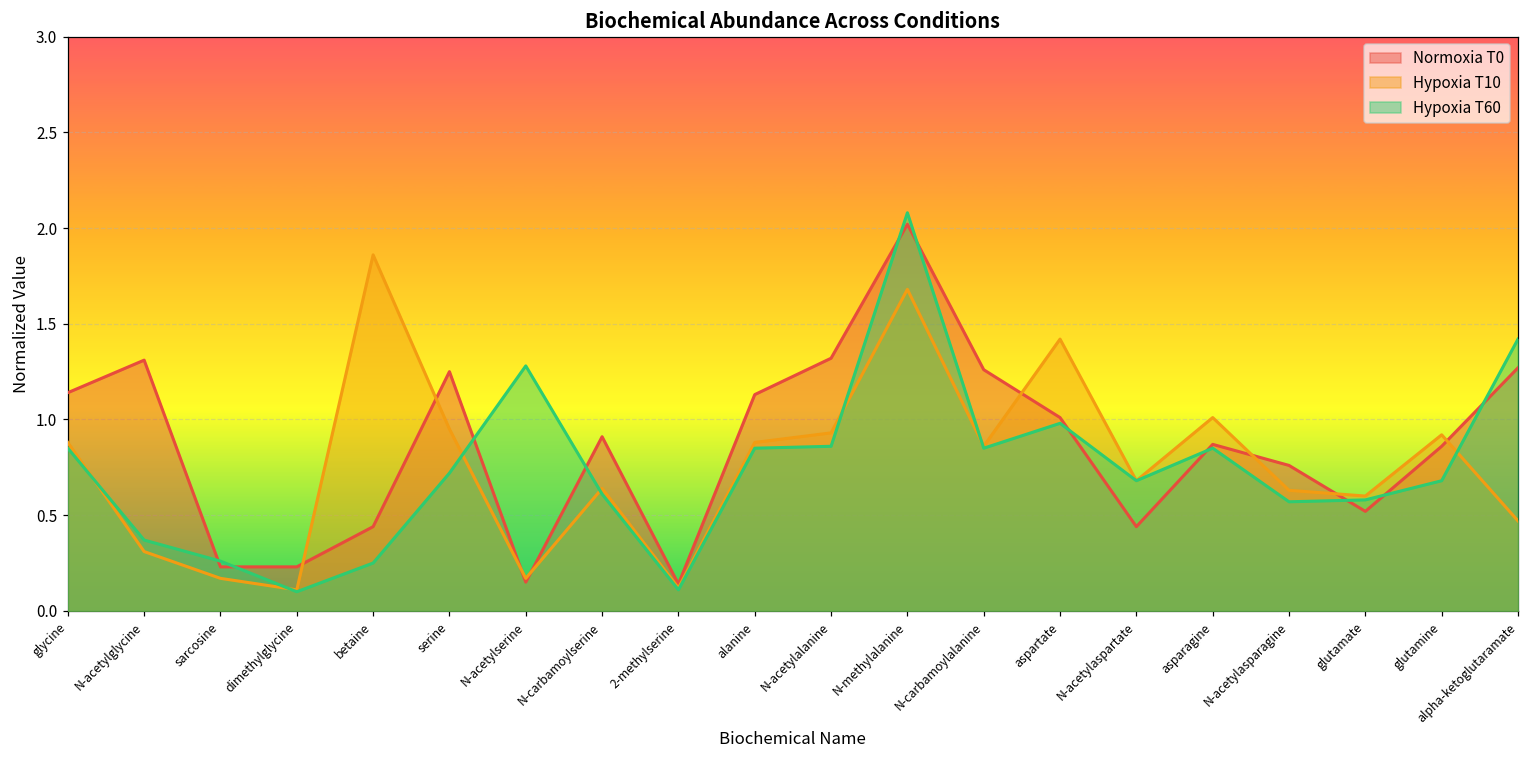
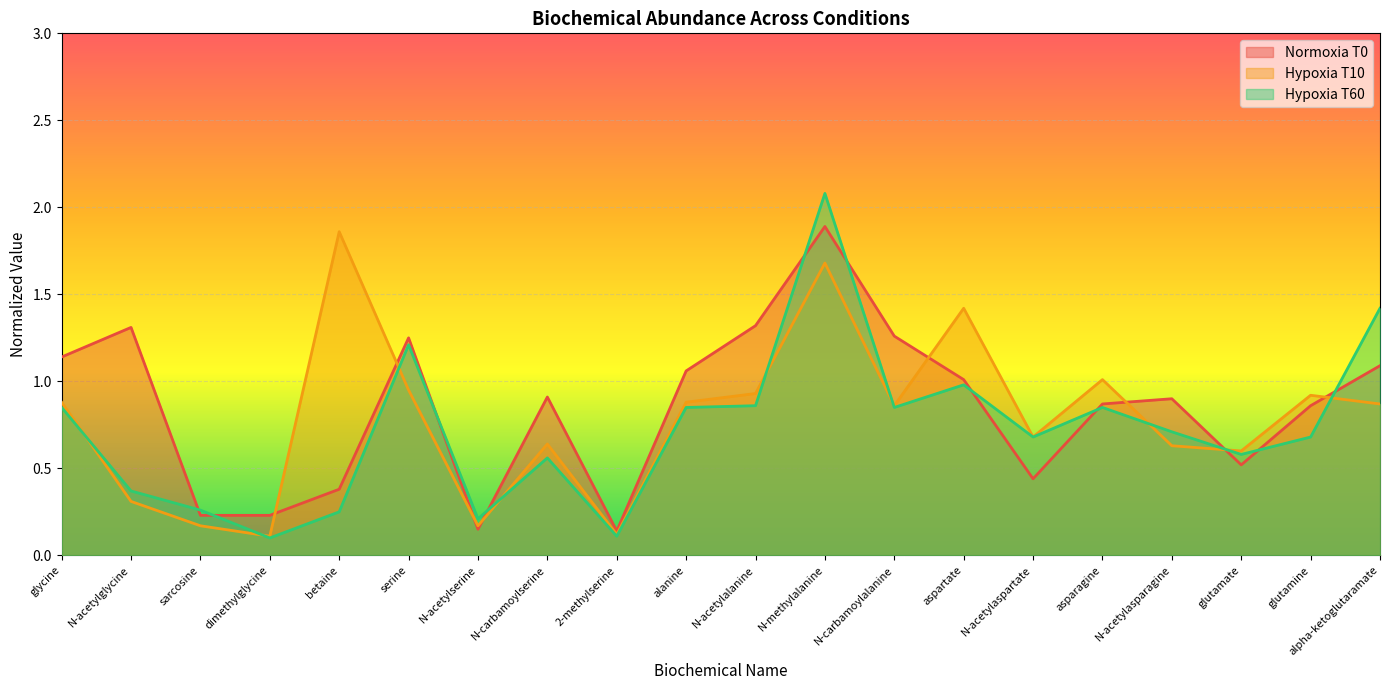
Normoxia T0, betaine: 0.44 -> 0.38
Hypoxia T60, serine: 0.72 -> 1.21
Hypoxia T60, N-acetylserine: 1.28 -> 0.21
Hypoxia T60, N-carbamoylserine: 0.61 -> 0.56
Normoxia T0, alanine: 1.13 -> 1.06
Normoxia T0, N-methylalanine: 2.02 -> 1.89
Normoxia T0, N-acetylasparagine: 0.76 -> 0.90
Hypoxia T60, N-acetylasparagine: 0.57 -> 0.71
Normoxia T0, alpha-ketoglutaramate: 1.27 -> 1.09
Hypoxia T10, alpha-ketoglutaramate: 0.47 -> 0.87
